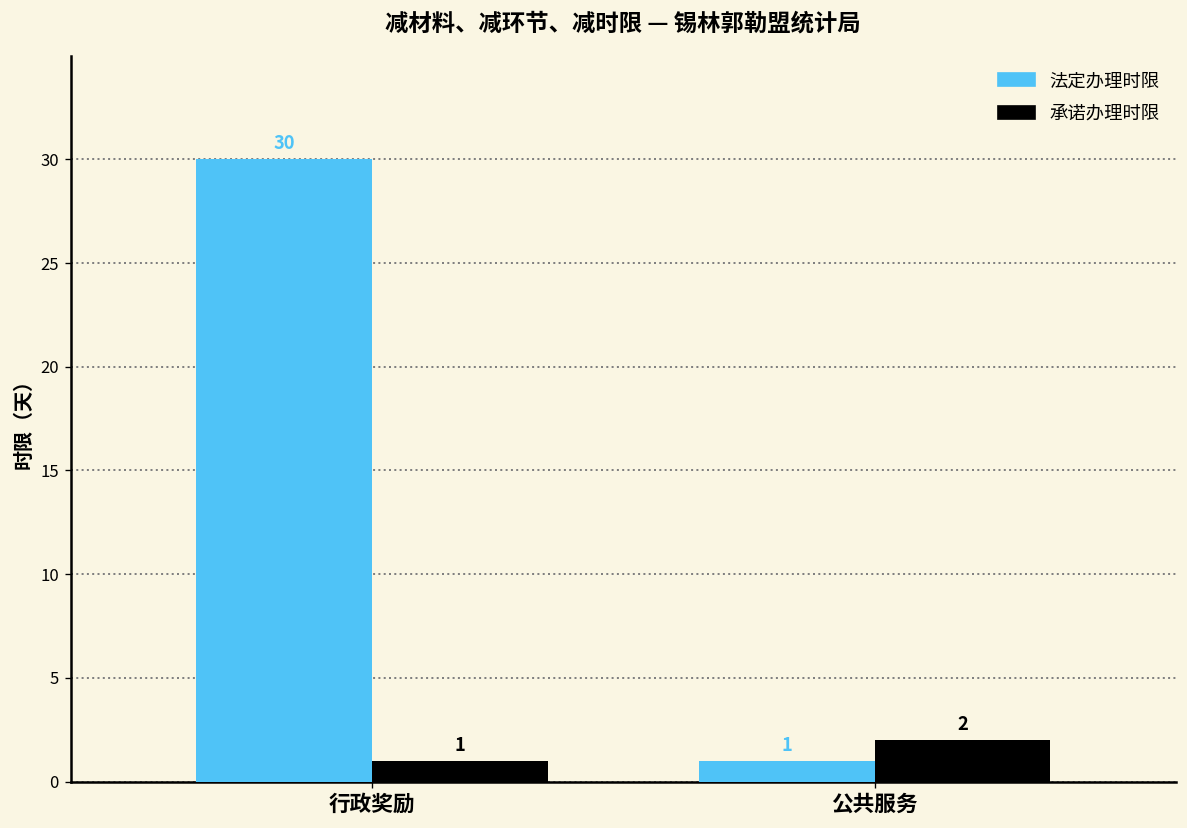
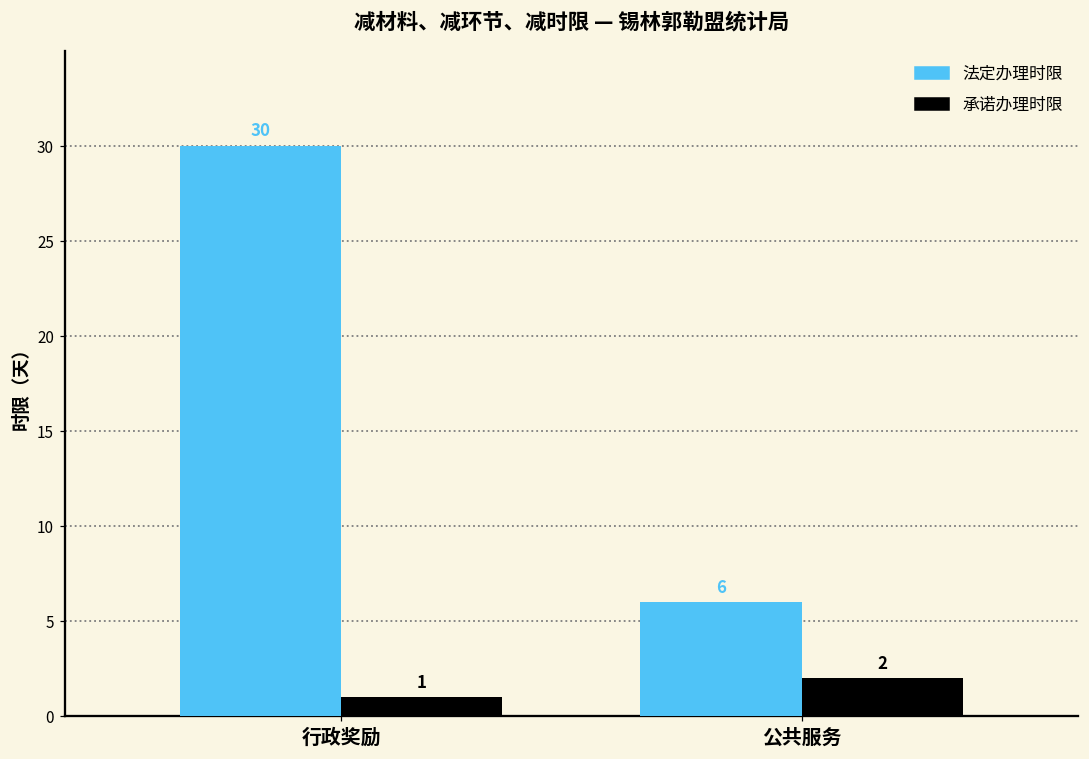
法定办理时限, 公共服务: 1 -> 6
